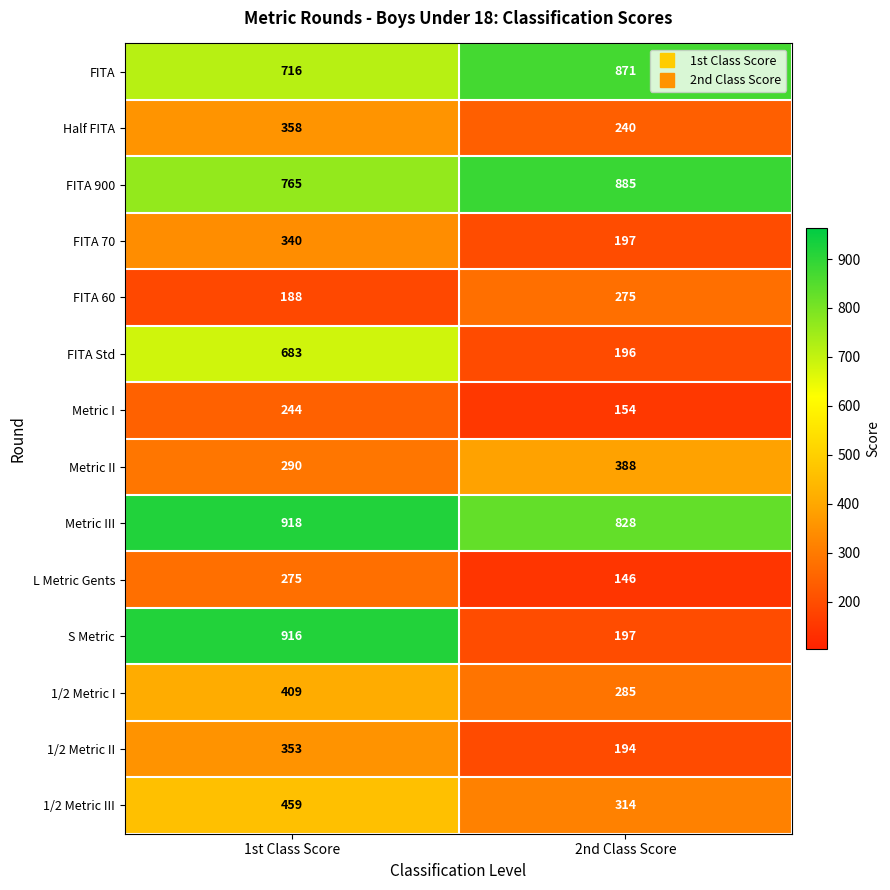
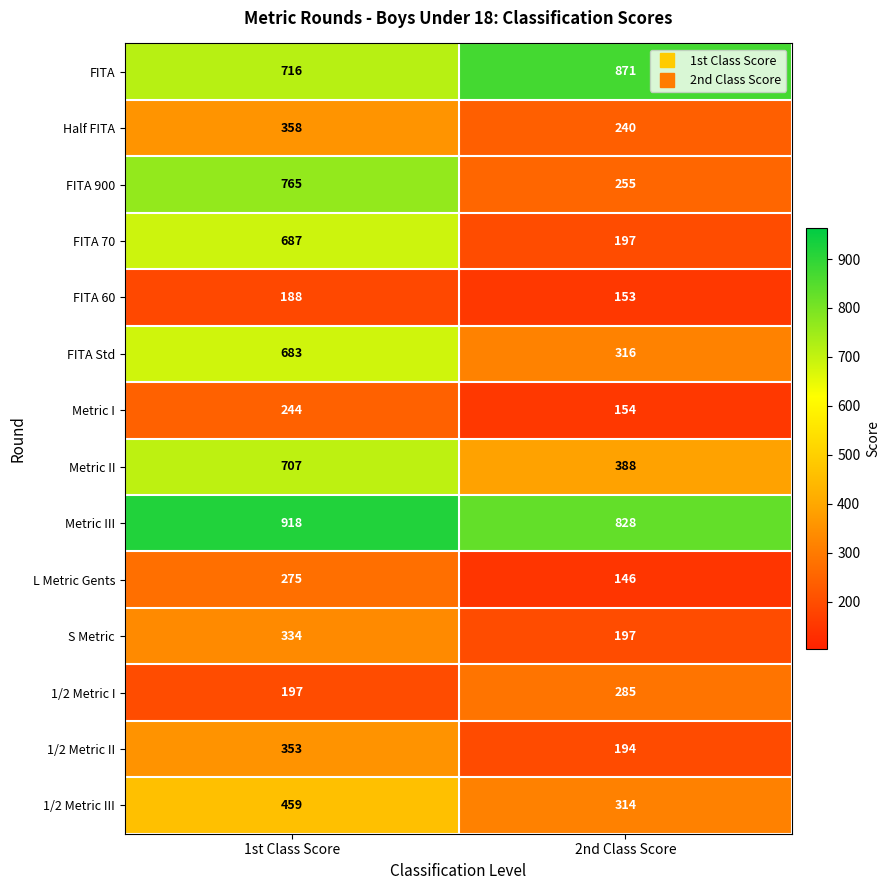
FITA 900, 2nd Class Score: 885 -> 255
FITA 70, 1st Class Score: 340 -> 687
FITA 60, 2nd Class Score: 275 -> 153
FITA Std, 2nd Class Score: 196 -> 316
Metric II, 1st Class Score: 290 -> 707
S Metric, 1st Class Score: 916 -> 334
1/2 Metric I, 1st Class Score: 409 -> 197
